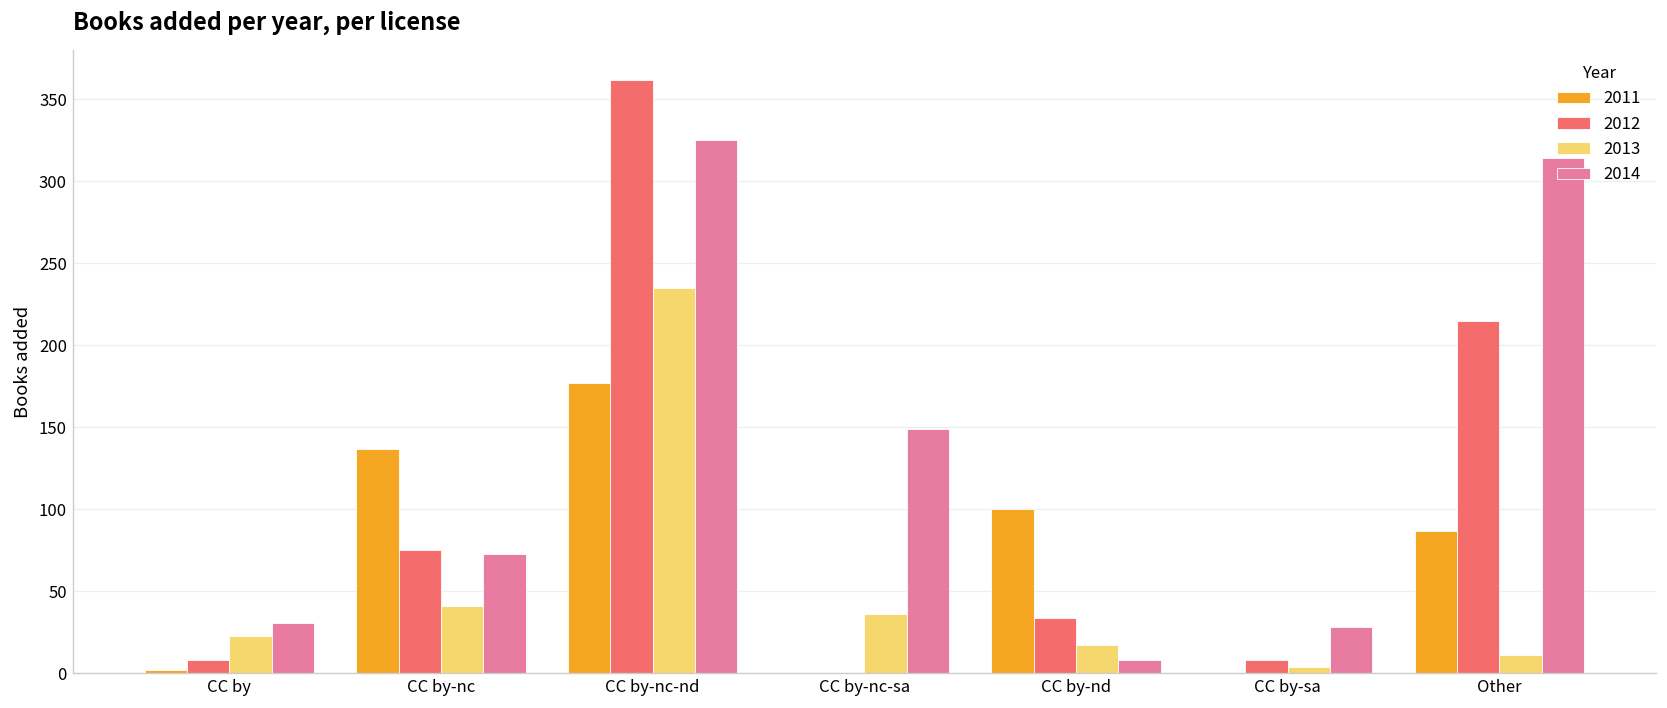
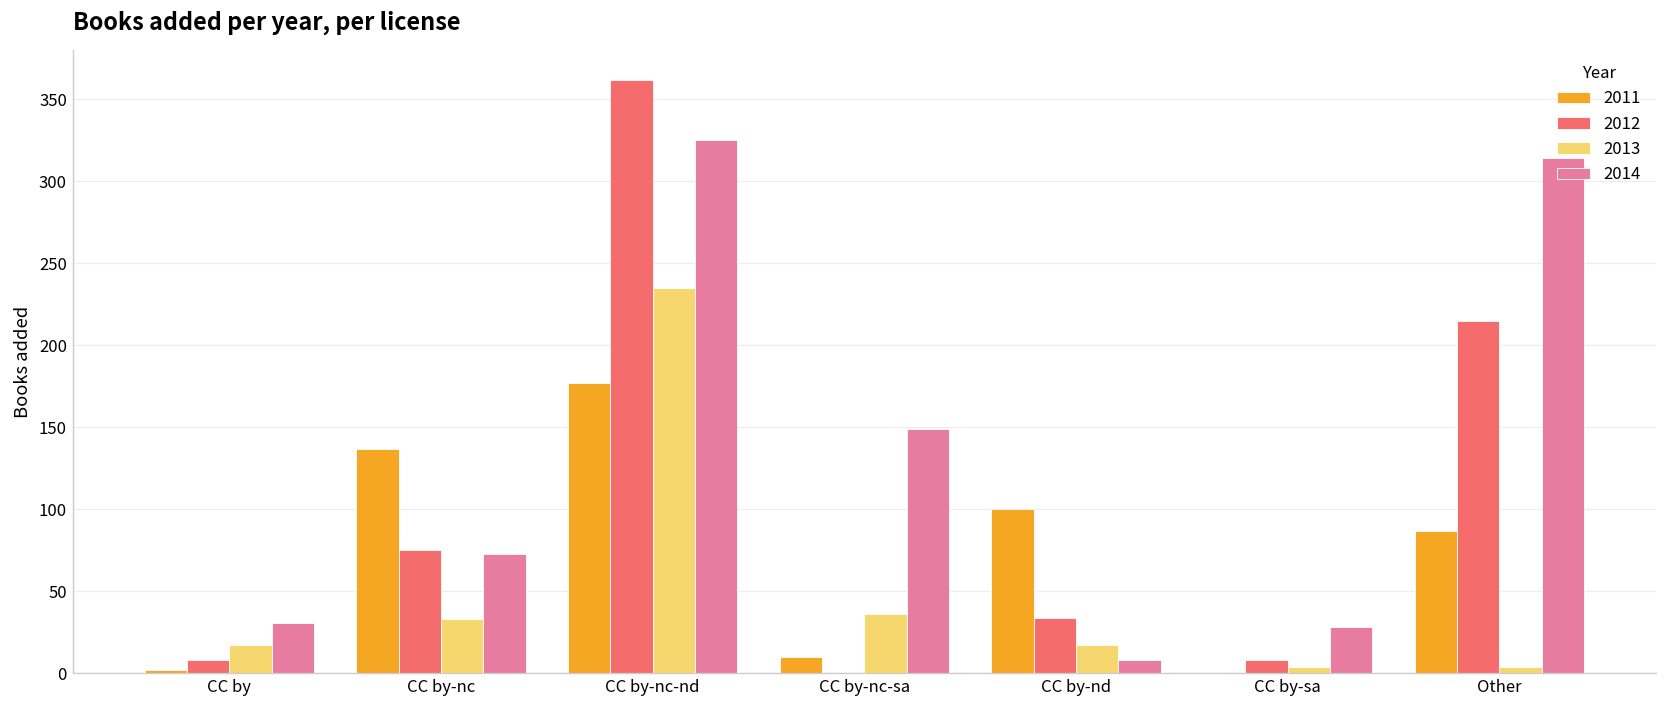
2013, CC by: 23 -> 17
2013, CC by-nc: 41 -> 33
2011, CC by-nc-sa: 0 -> 10
2013, Other: 11 -> 4
